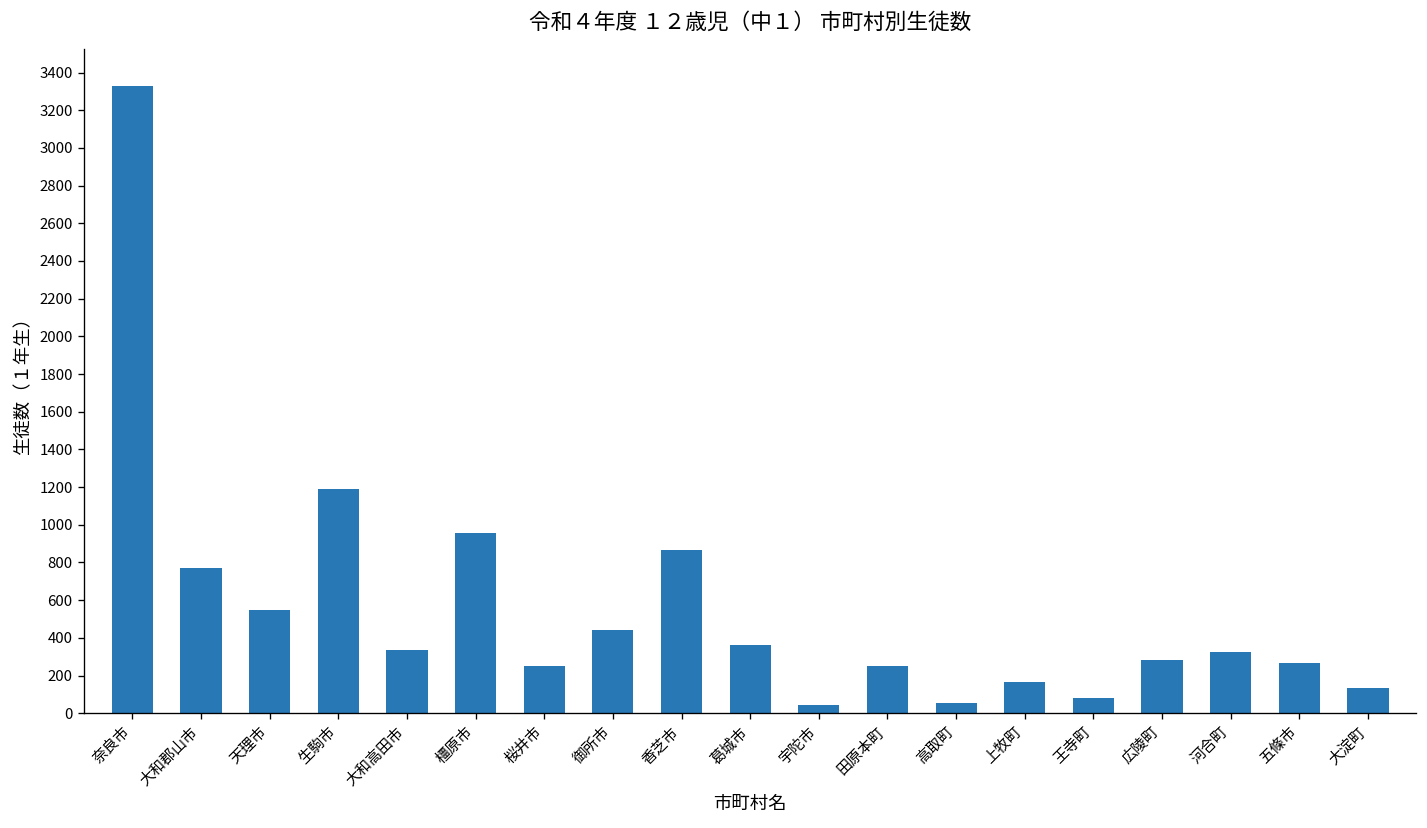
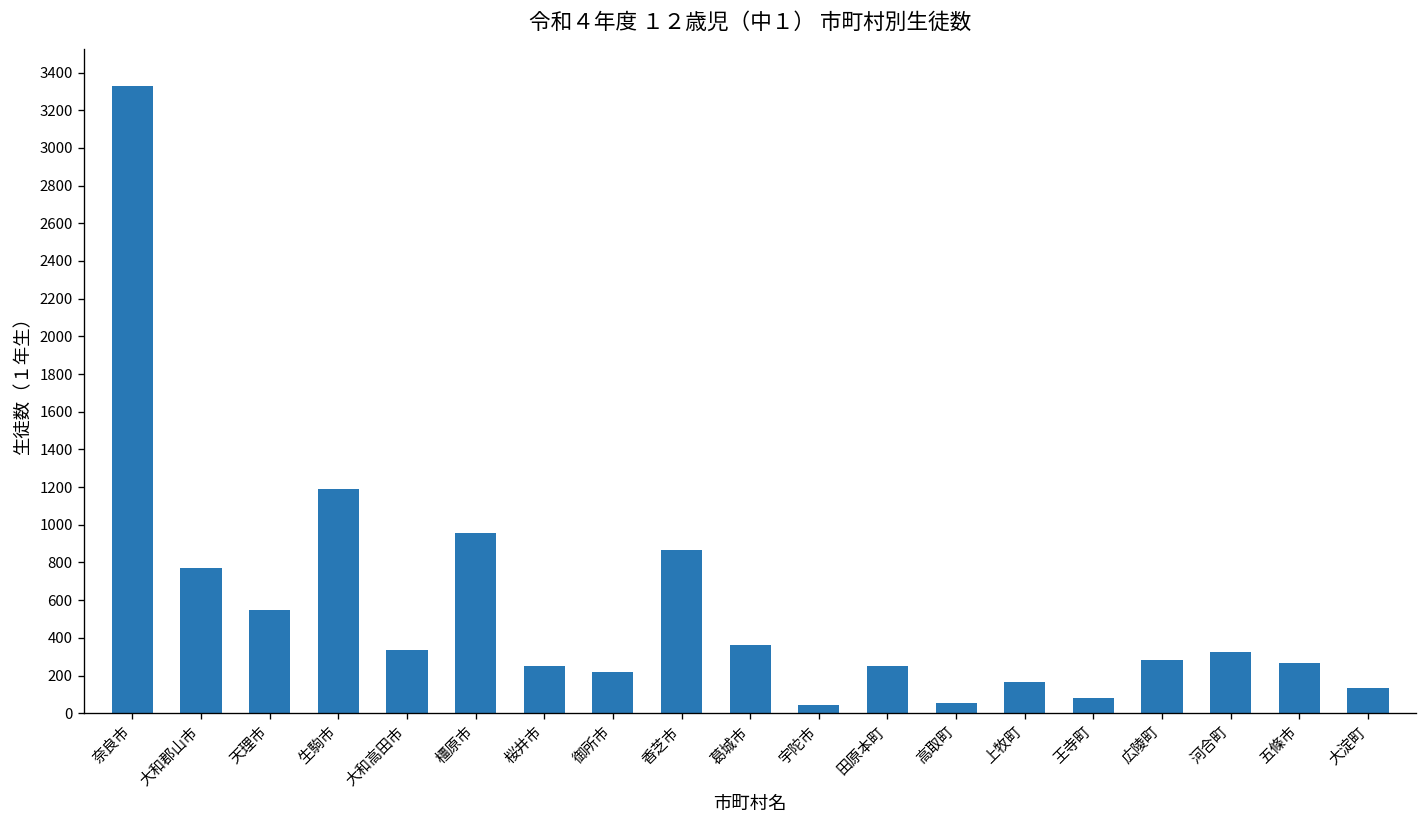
御所市: 440 -> 220
